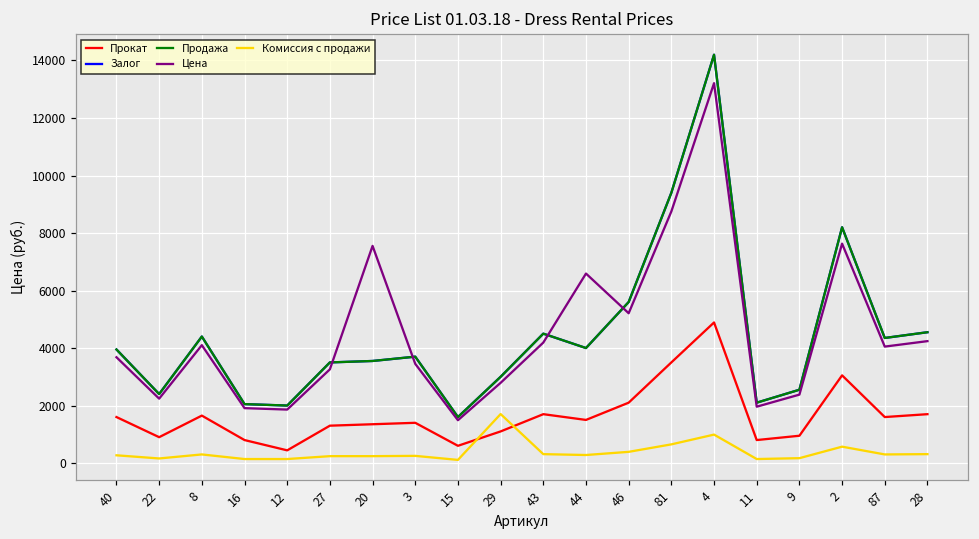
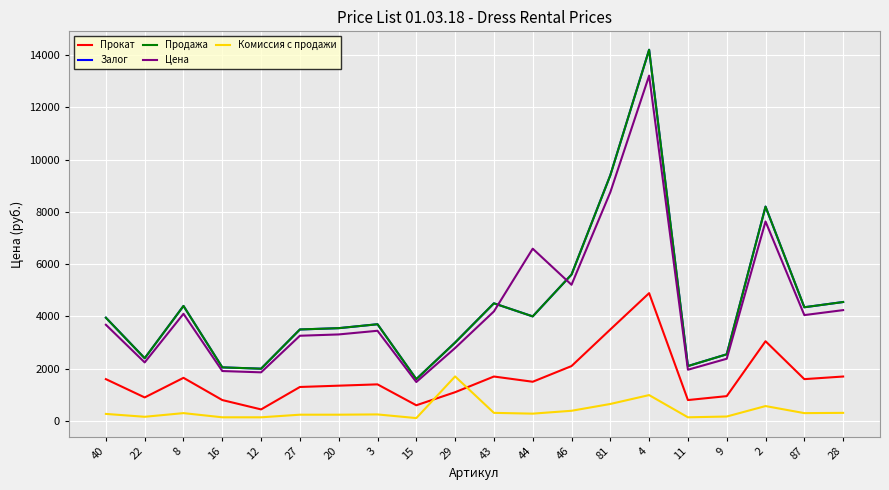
Цена, 20: 7600 -> 3300
